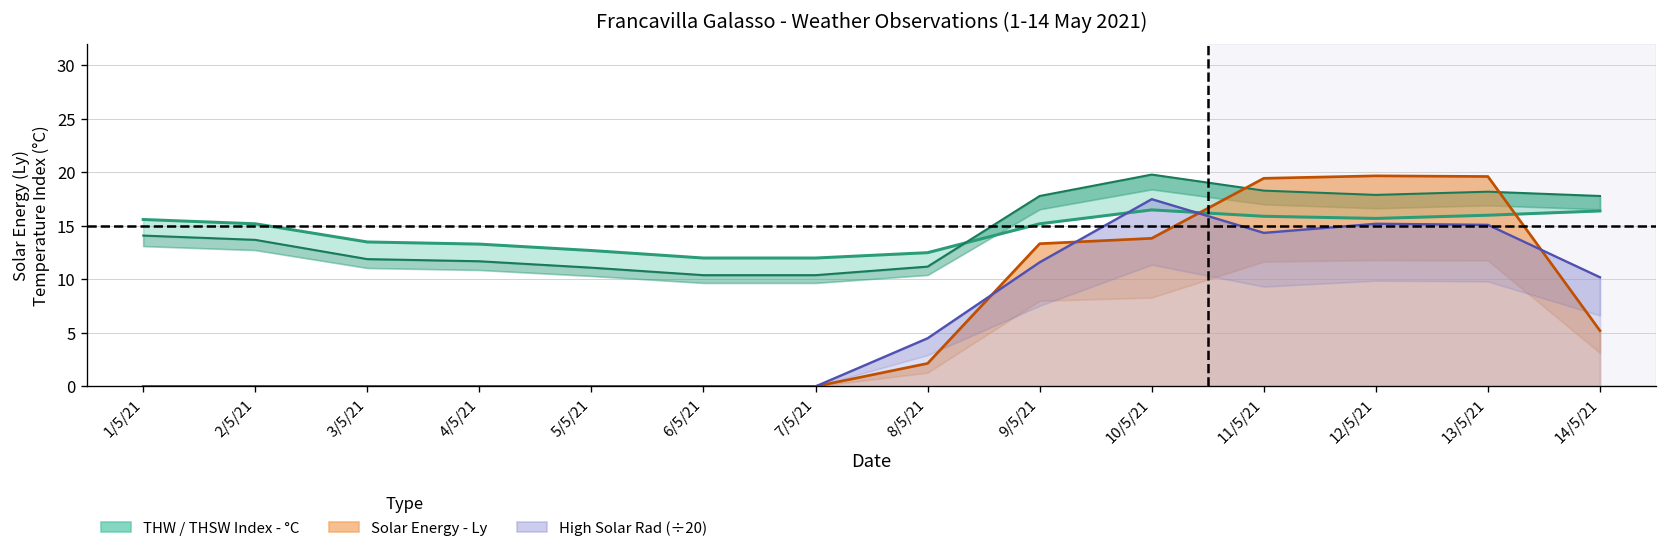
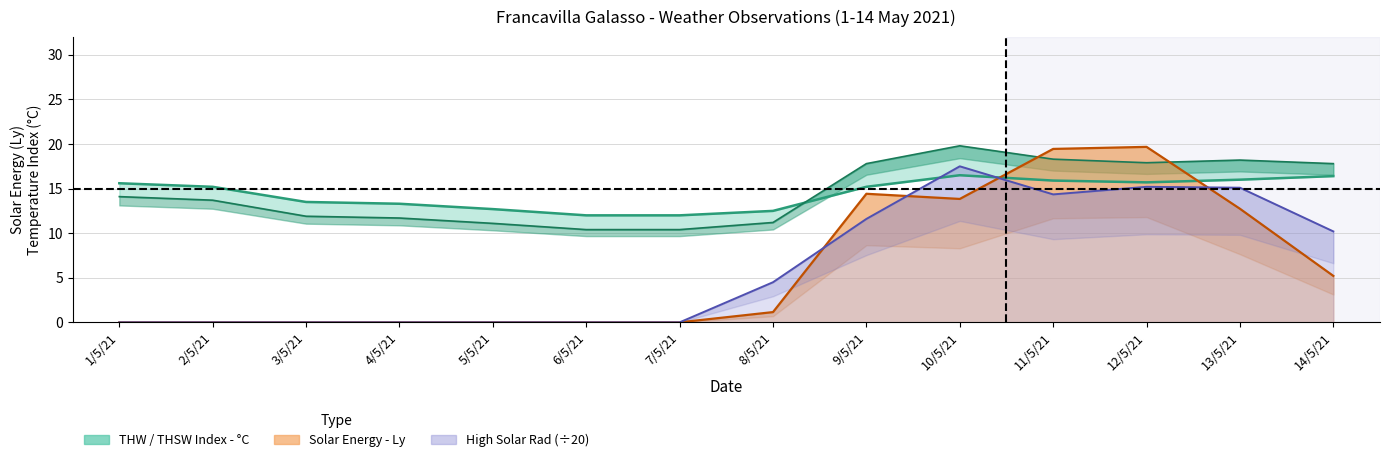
Solar Energy - Ly, 8/5/21: 2 -> 1
Solar Energy - Ly, 9/5/21: 13 -> 14
Solar Energy - Ly, 13/5/21: 20 -> 13
